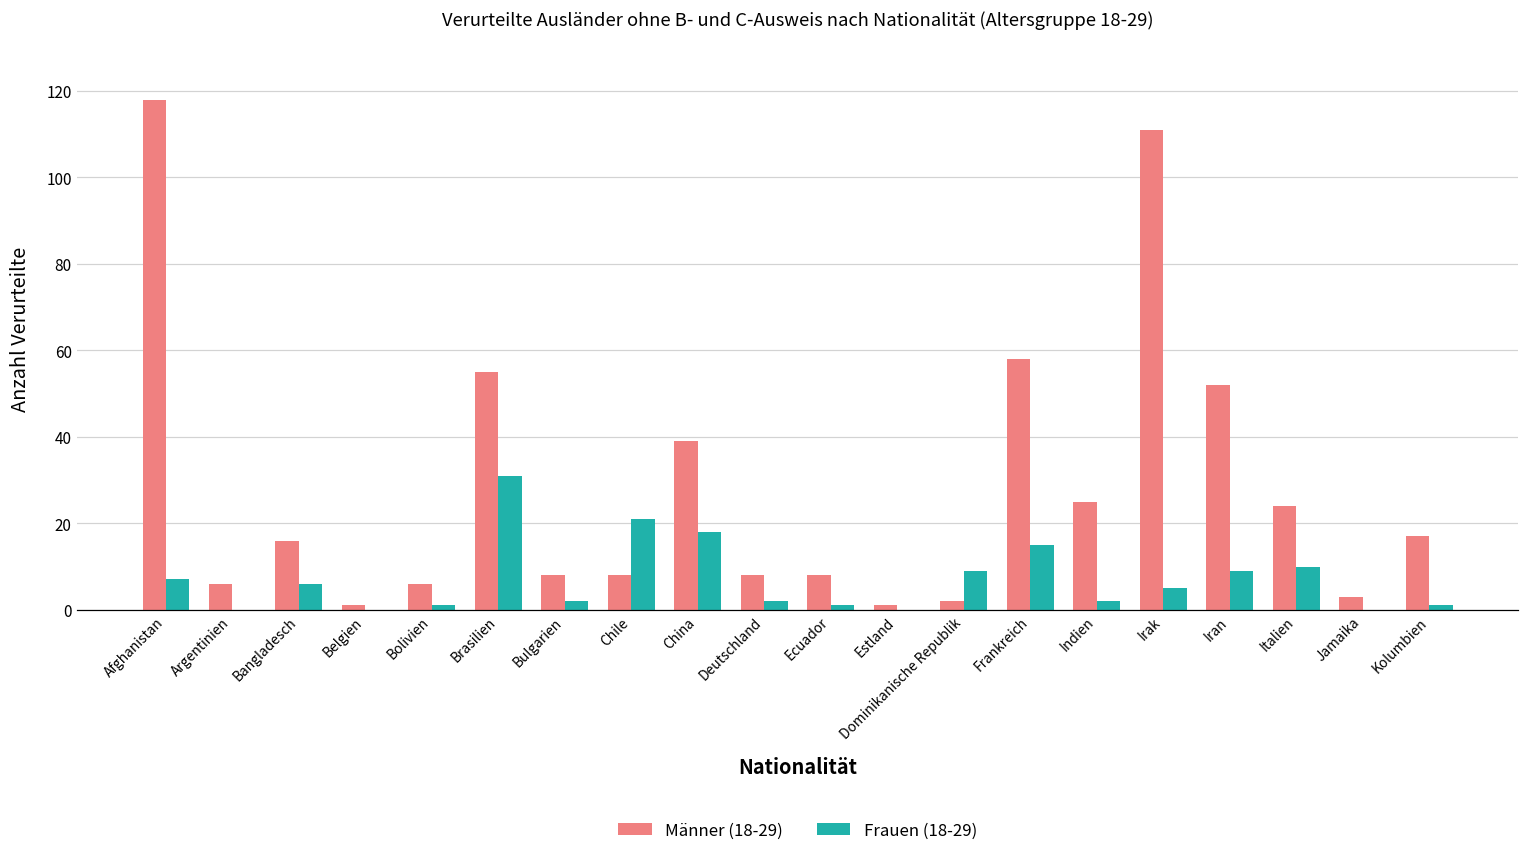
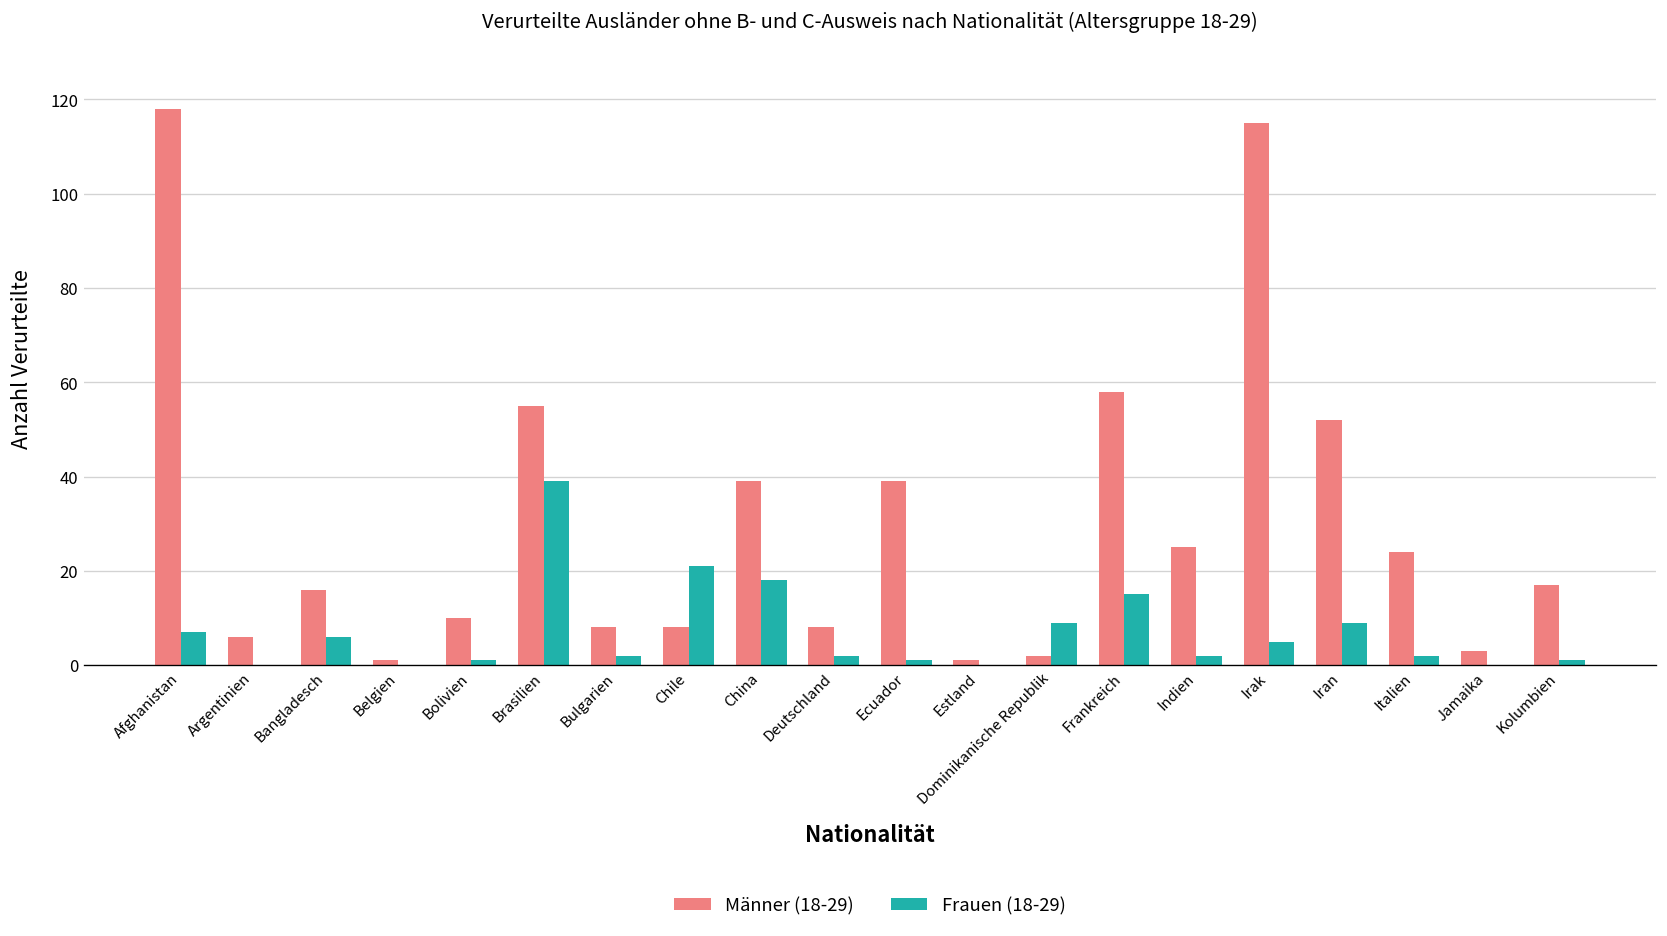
Männer (18-29), Bolivien: 6 -> 10
Frauen (18-29), Brasilien: 31 -> 39
Männer (18-29), Ecuador: 8 -> 39
Männer (18-29), Irak: 111 -> 115
Frauen (18-29), Italien: 10 -> 2
